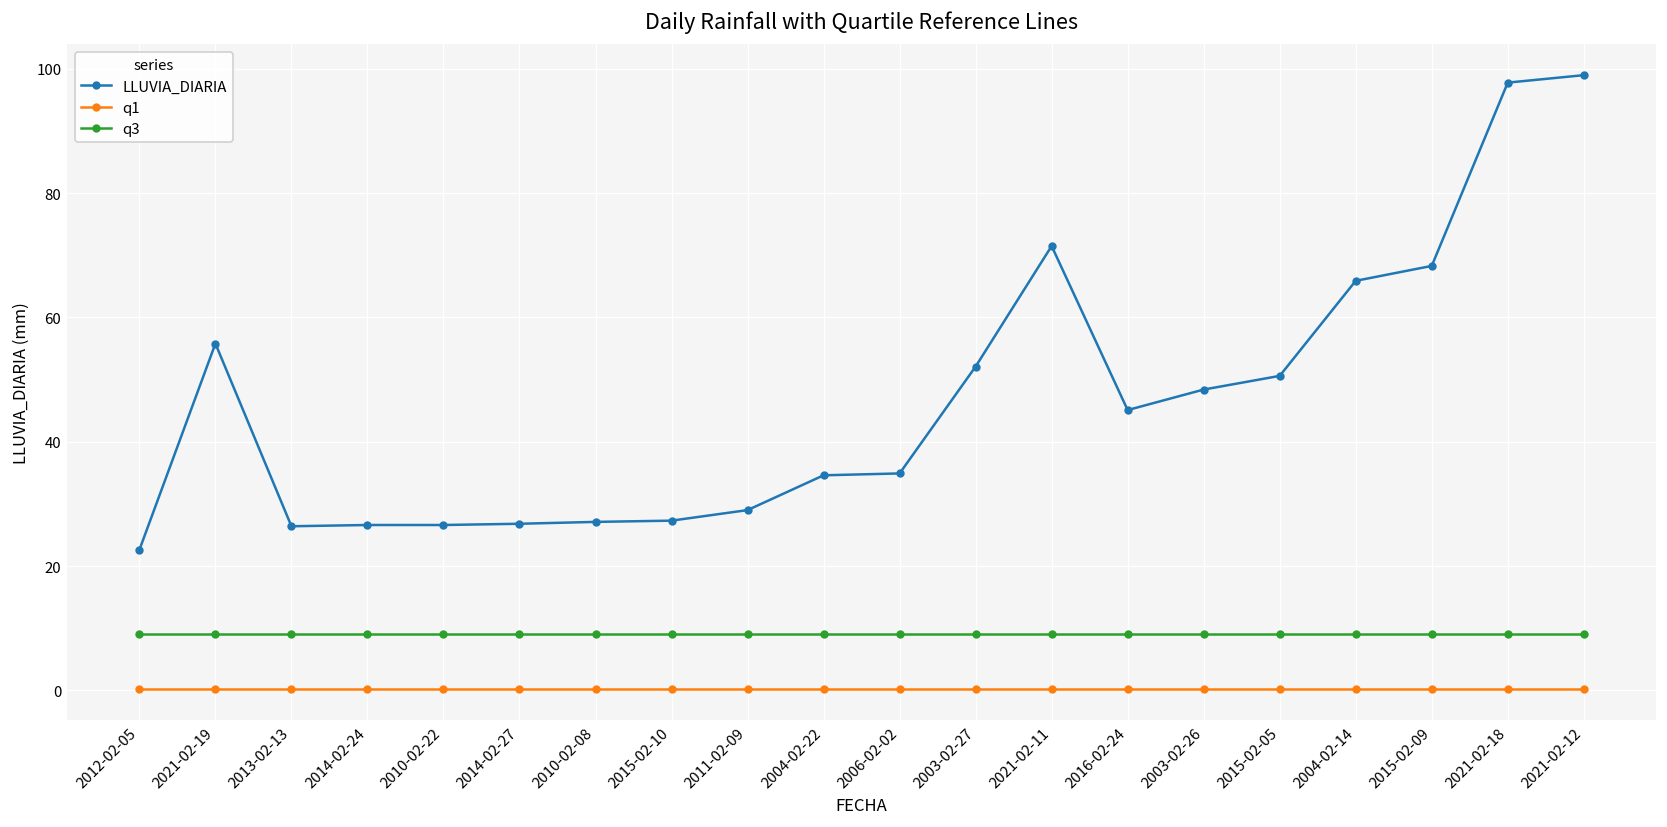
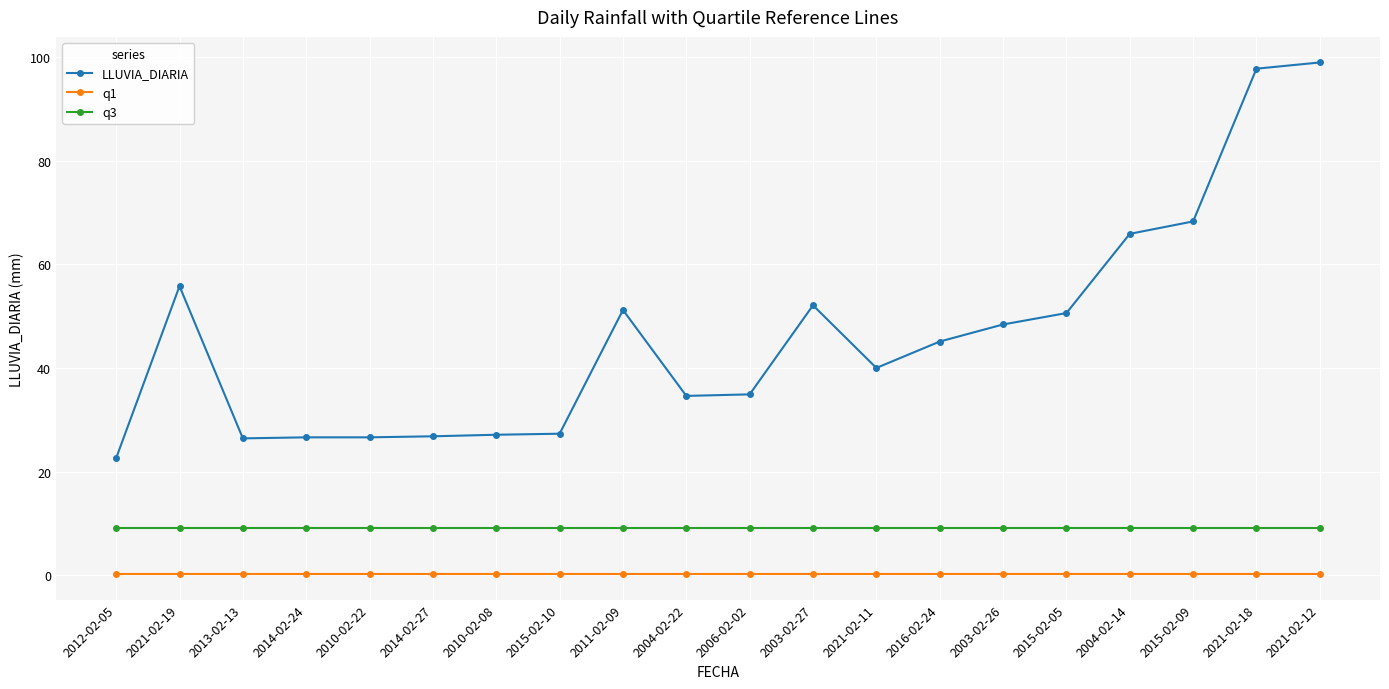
LLUVIA_DIARIA, 2011-02-09: 29 -> 51
LLUVIA_DIARIA, 2021-02-11: 72 -> 40
